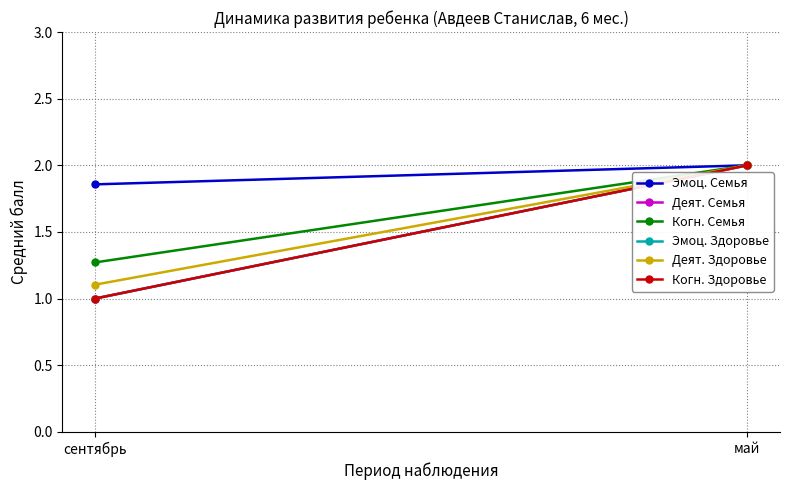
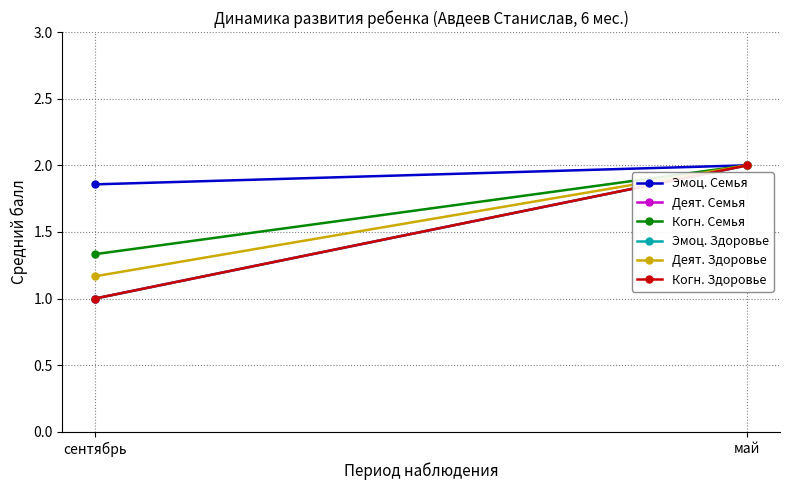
Когн. Семья, сентябрь: 1.27 -> 1.33
Деят. Здоровье, сентябрь: 1.10 -> 1.17
